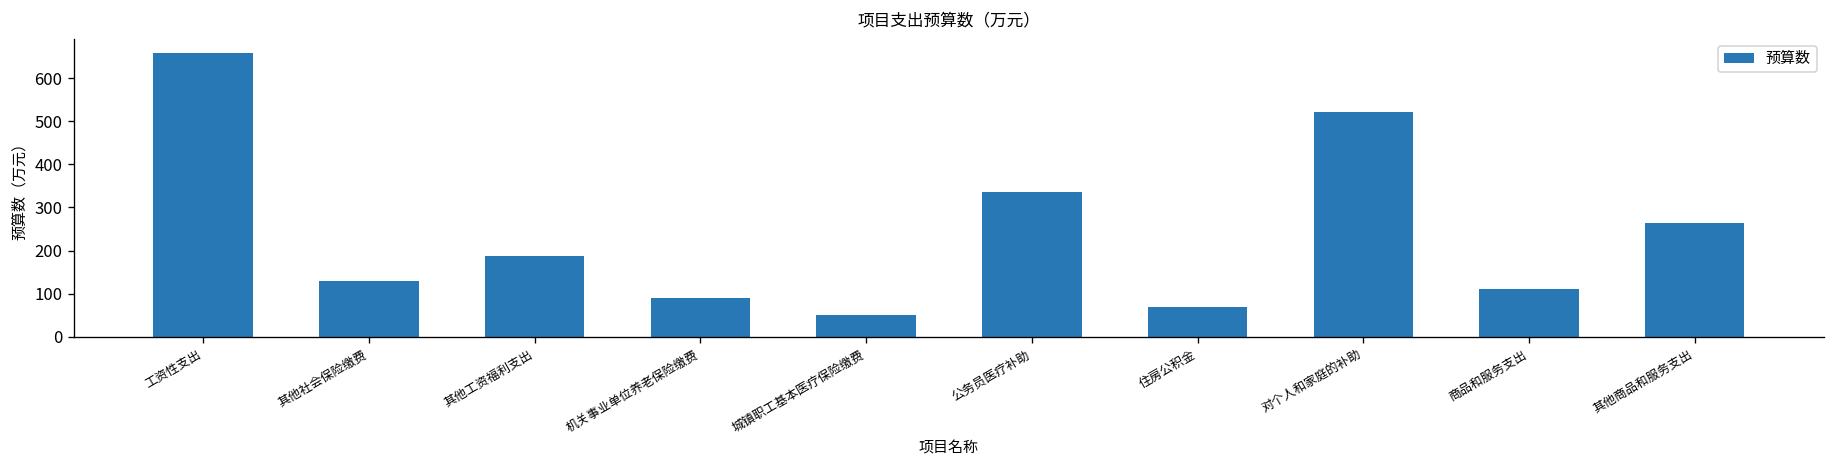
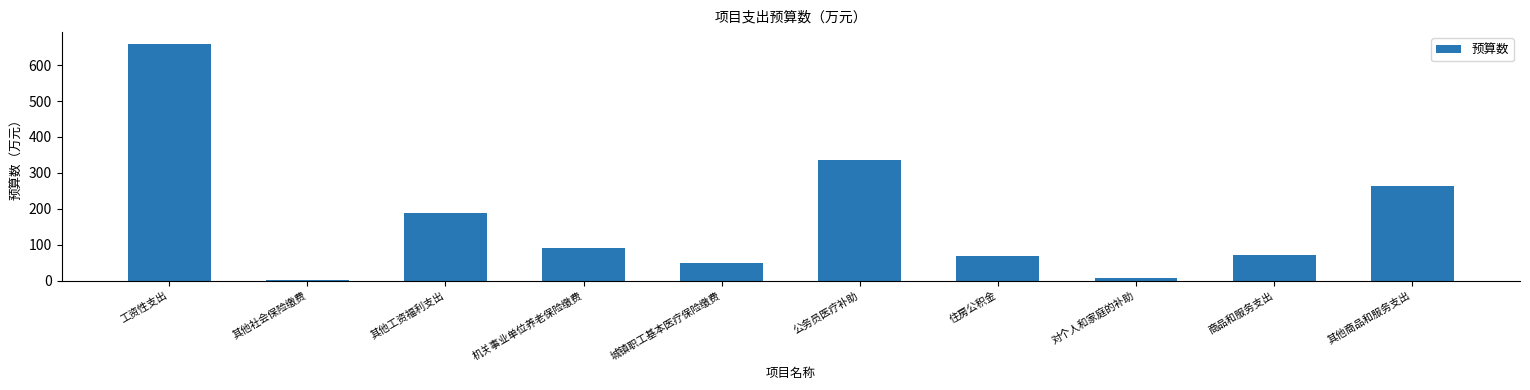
其他社会保险缴费: 130 -> 0
对个人和家庭的补助: 520 -> 10
商品和服务支出: 110 -> 70
